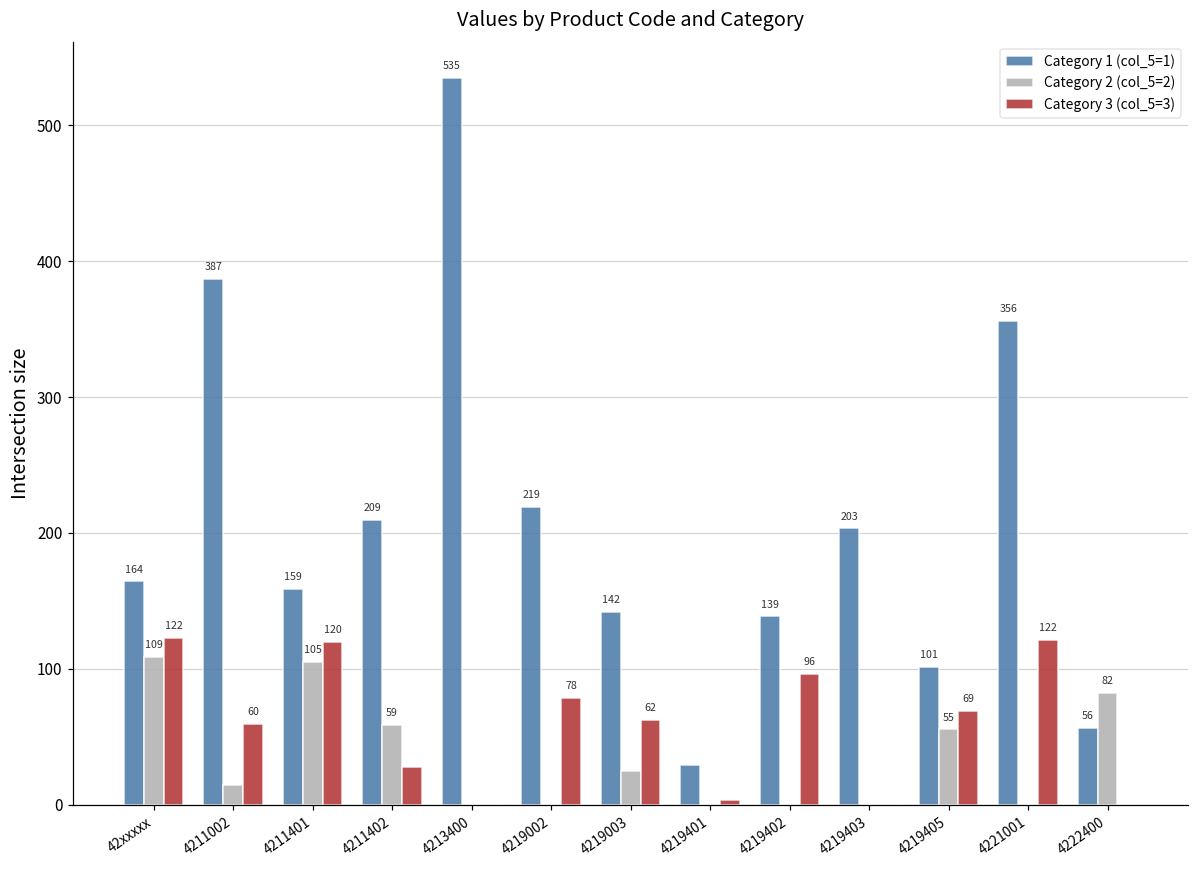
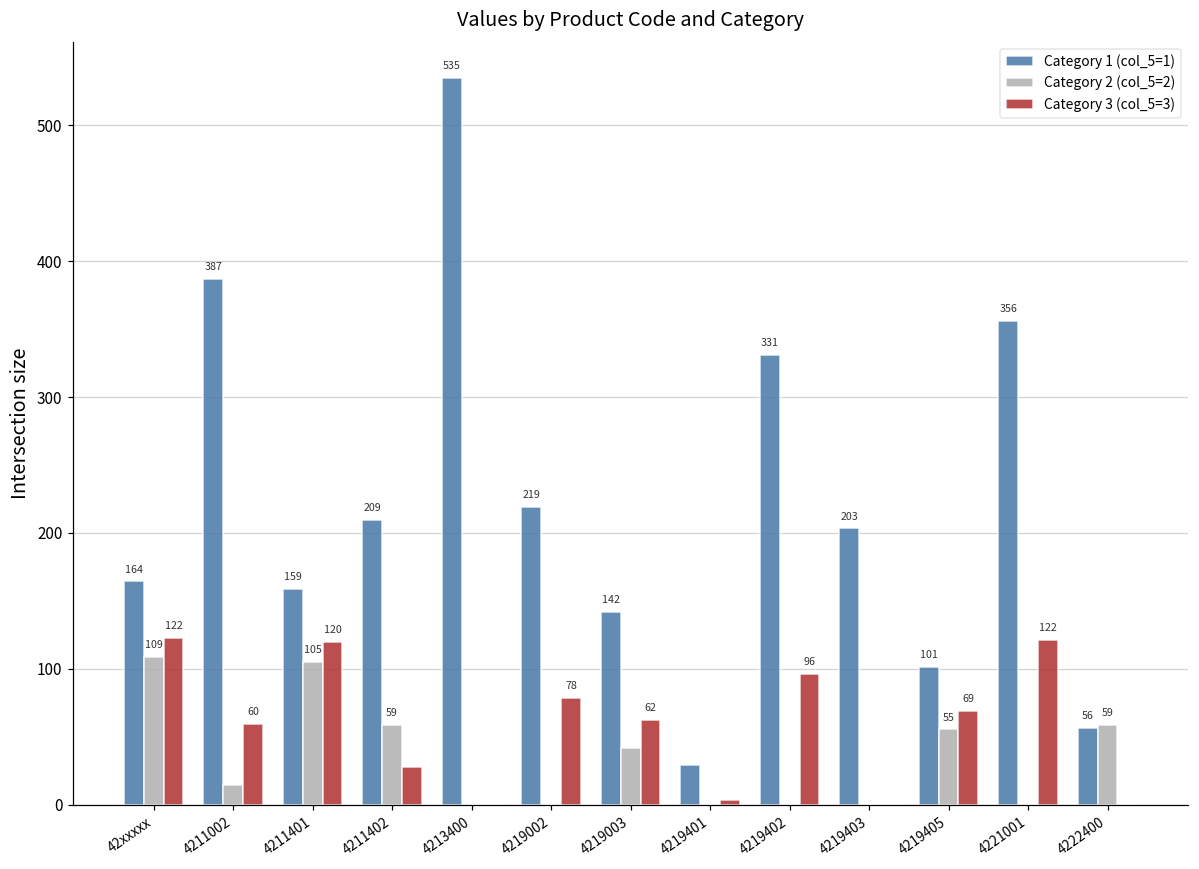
Category 2 (col_5=2), 4219003: 25 -> 42
Category 1 (col_5=1), 4219402: 139 -> 331
Category 2 (col_5=2), 4222400: 82 -> 59
